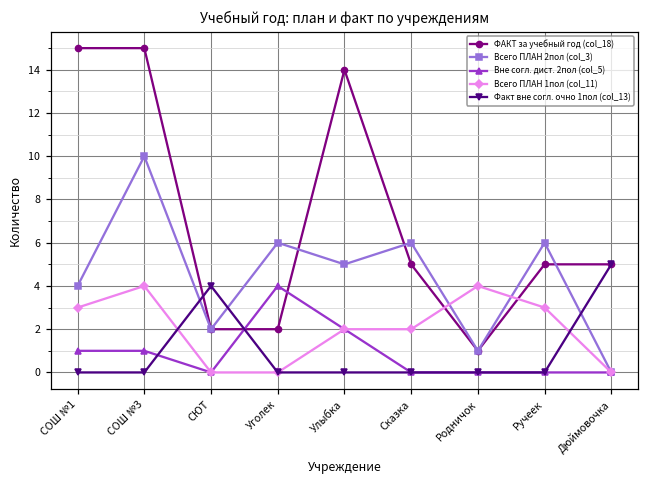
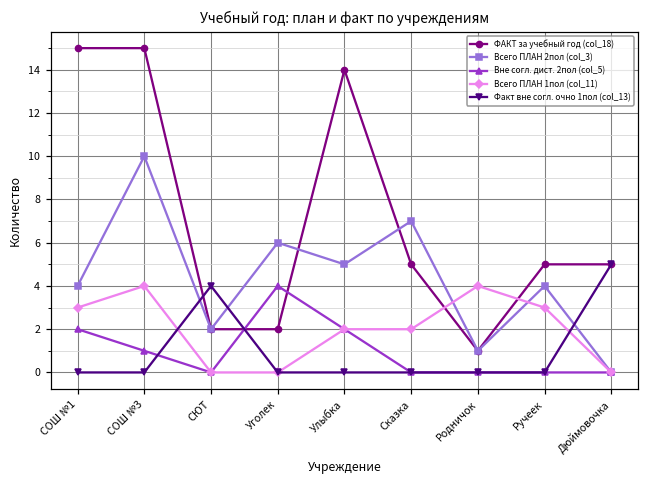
Вне согл. дист. 2пол (col_5), СОШ №1: 1 -> 2
Всего ПЛАН 2пол (col_3), Сказка: 6 -> 7
Всего ПЛАН 2пол (col_3), Ручеек: 6 -> 4
